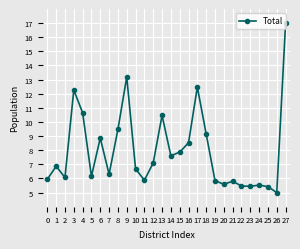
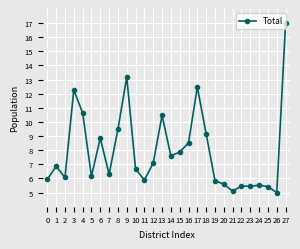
21: 5.8 -> 5.1
